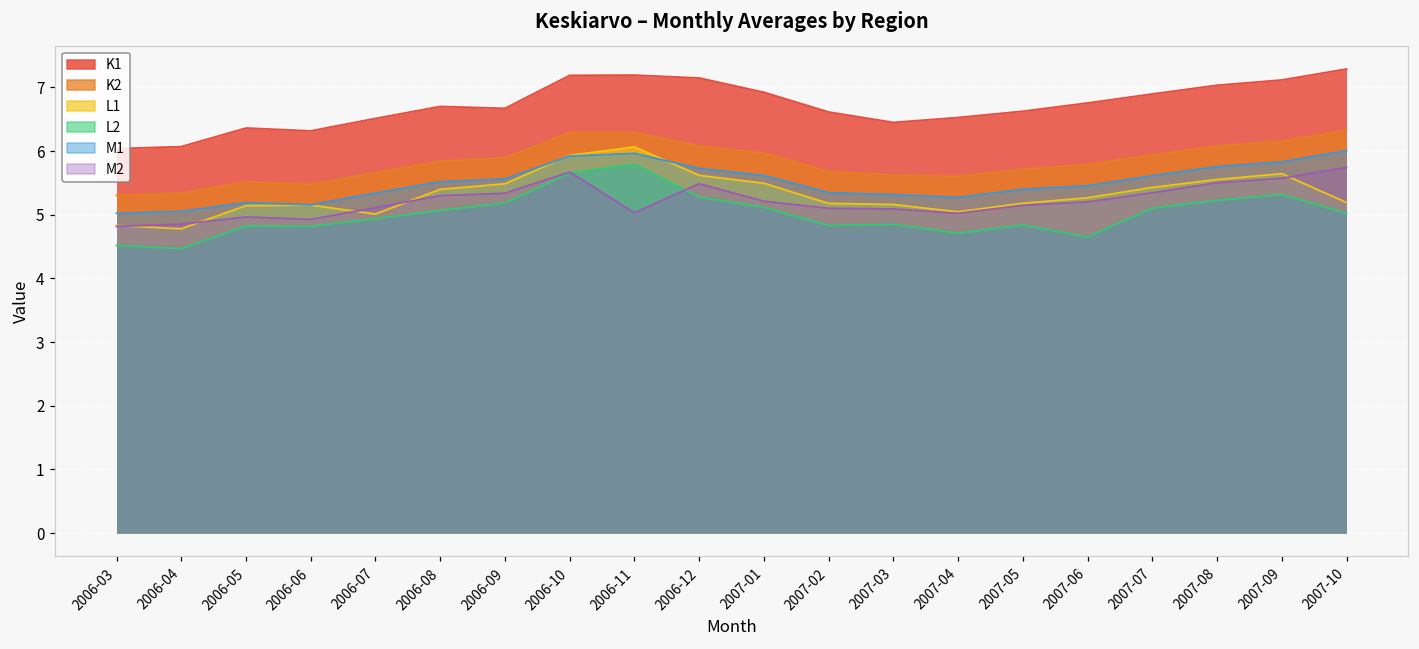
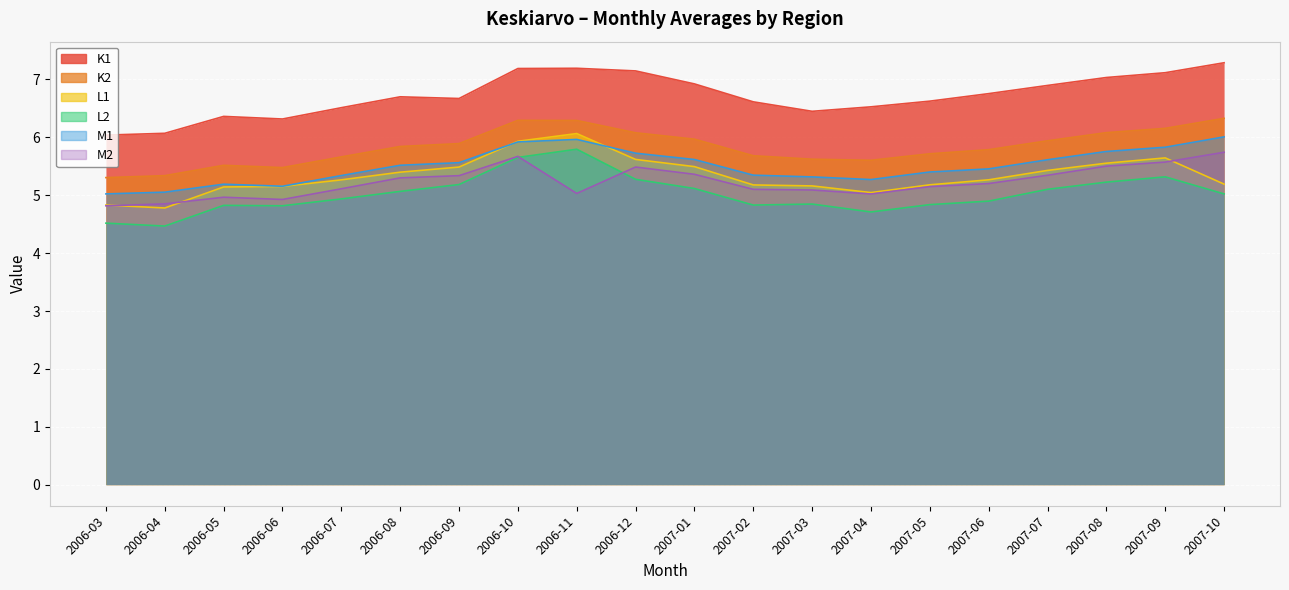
L1, 2006-07: 5.0 -> 5.3
M2, 2007-01: 5.2 -> 5.4
L2, 2007-06: 4.7 -> 4.9
